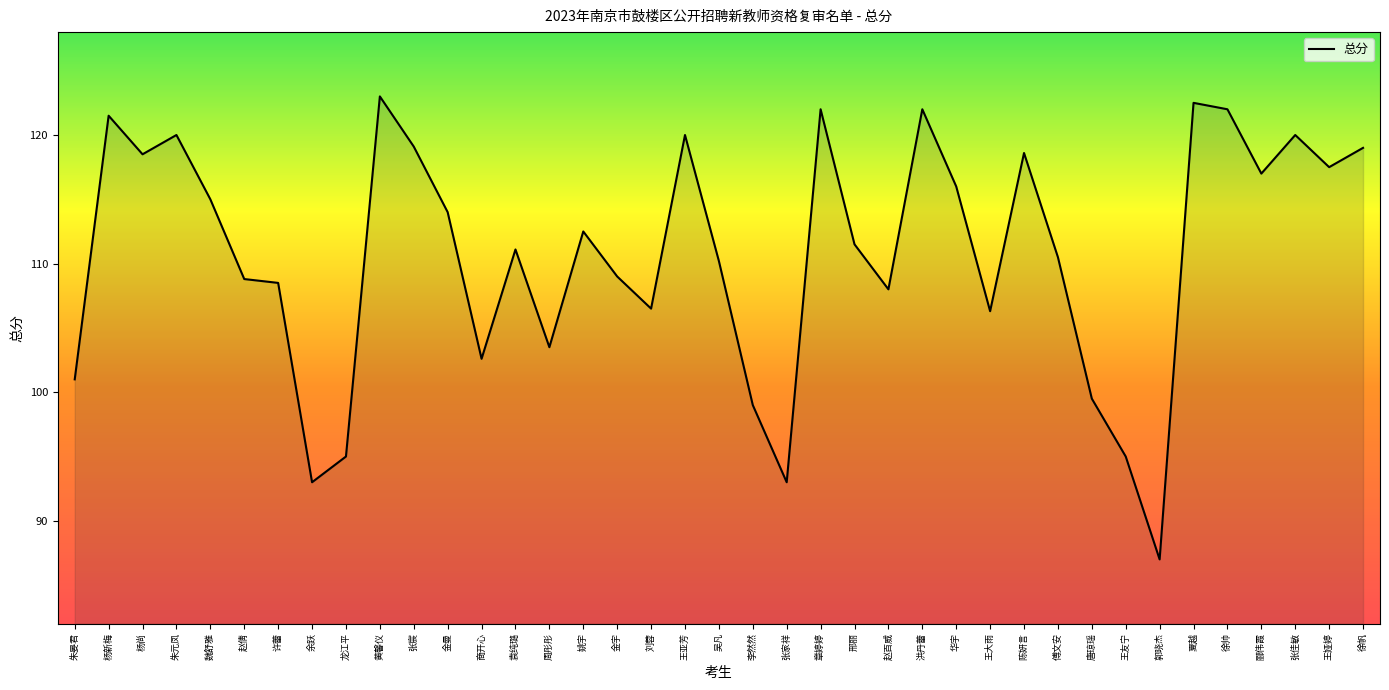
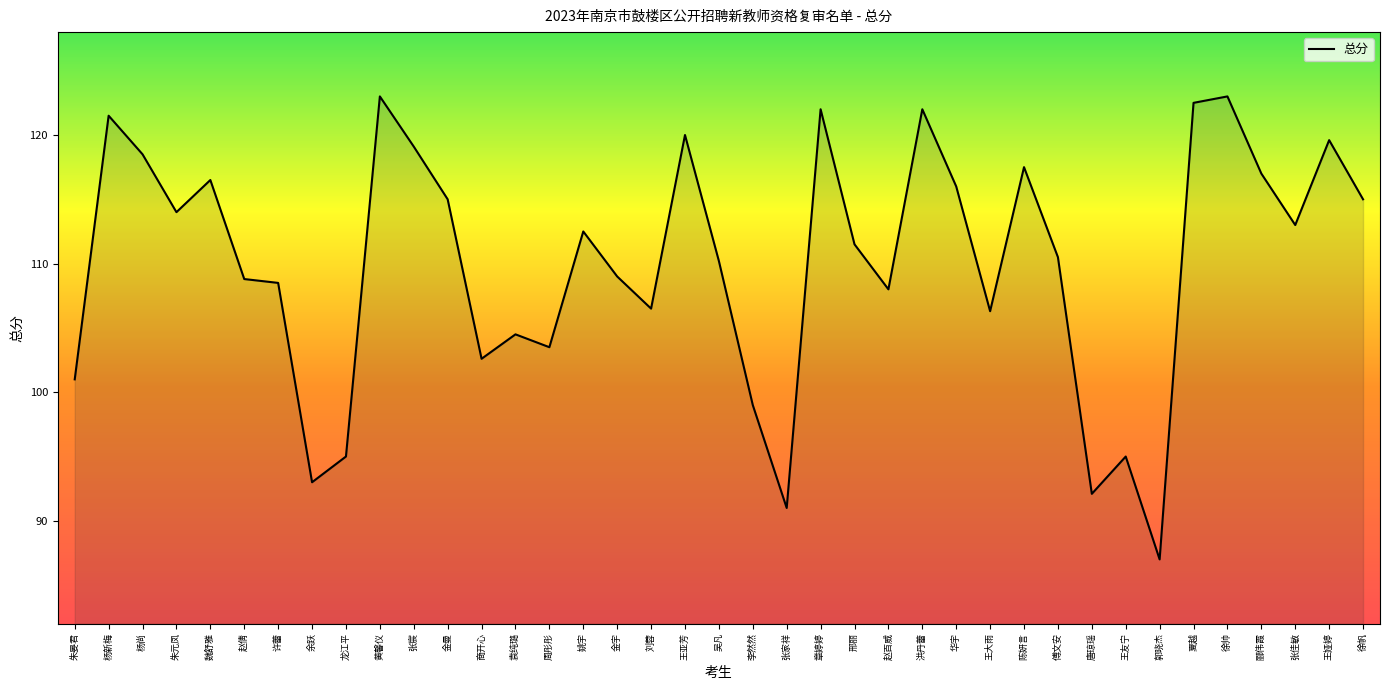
朱元凤: 120 -> 114
魏舒雅: 115.0 -> 116.5
金曼: 114 -> 115
袁纯璐: 111.1 -> 104.5
张家祥: 93 -> 91
陈妍言: 118.6 -> 117.5
唐琼瑶: 99.5 -> 92.1
徐帅: 122 -> 123
张佳敏: 120 -> 113
王娅婷: 117.5 -> 119.6
徐帆: 119 -> 115
